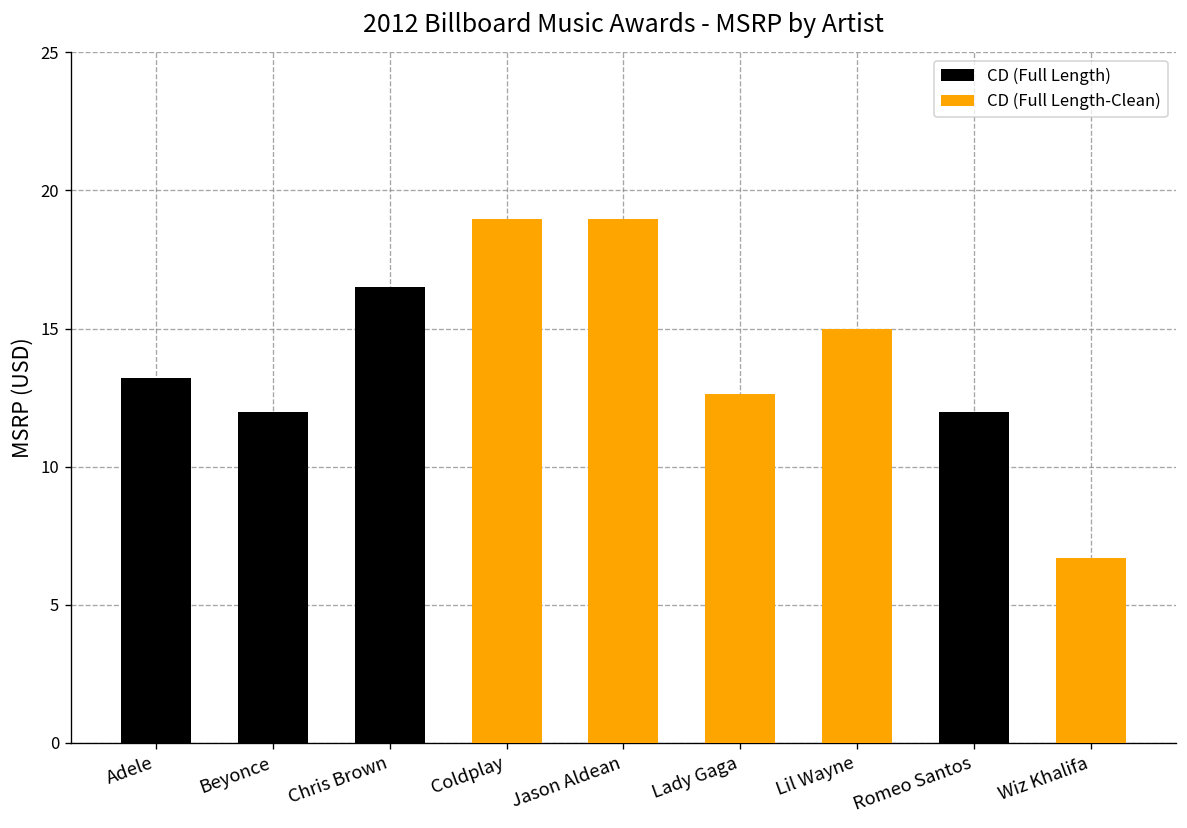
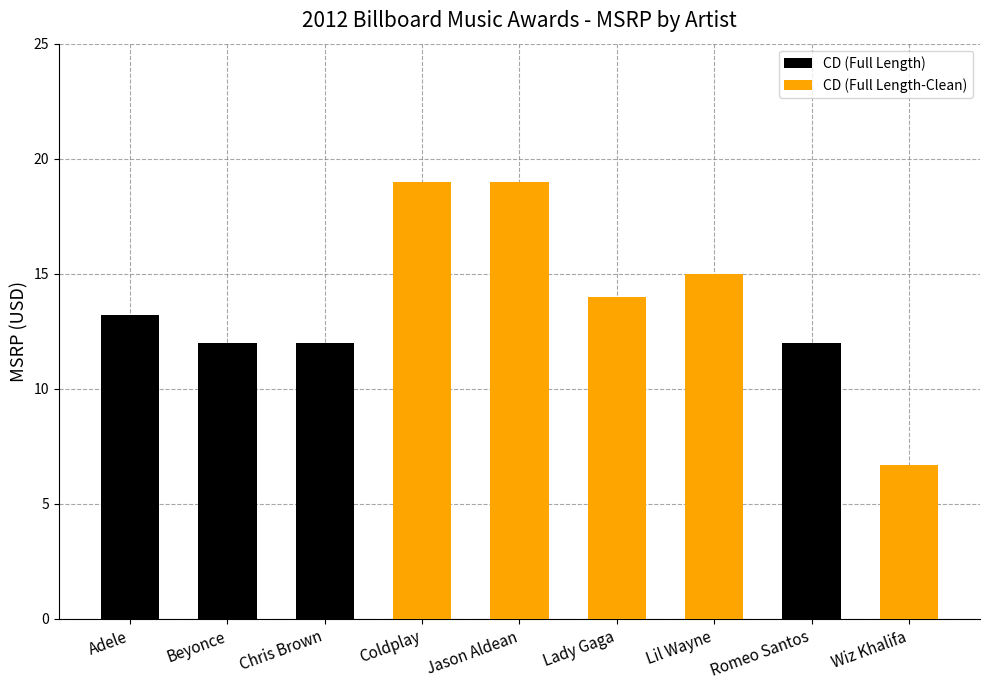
Chris Brown: 16.5 -> 12.0
Lady Gaga: 12.6 -> 14.0
